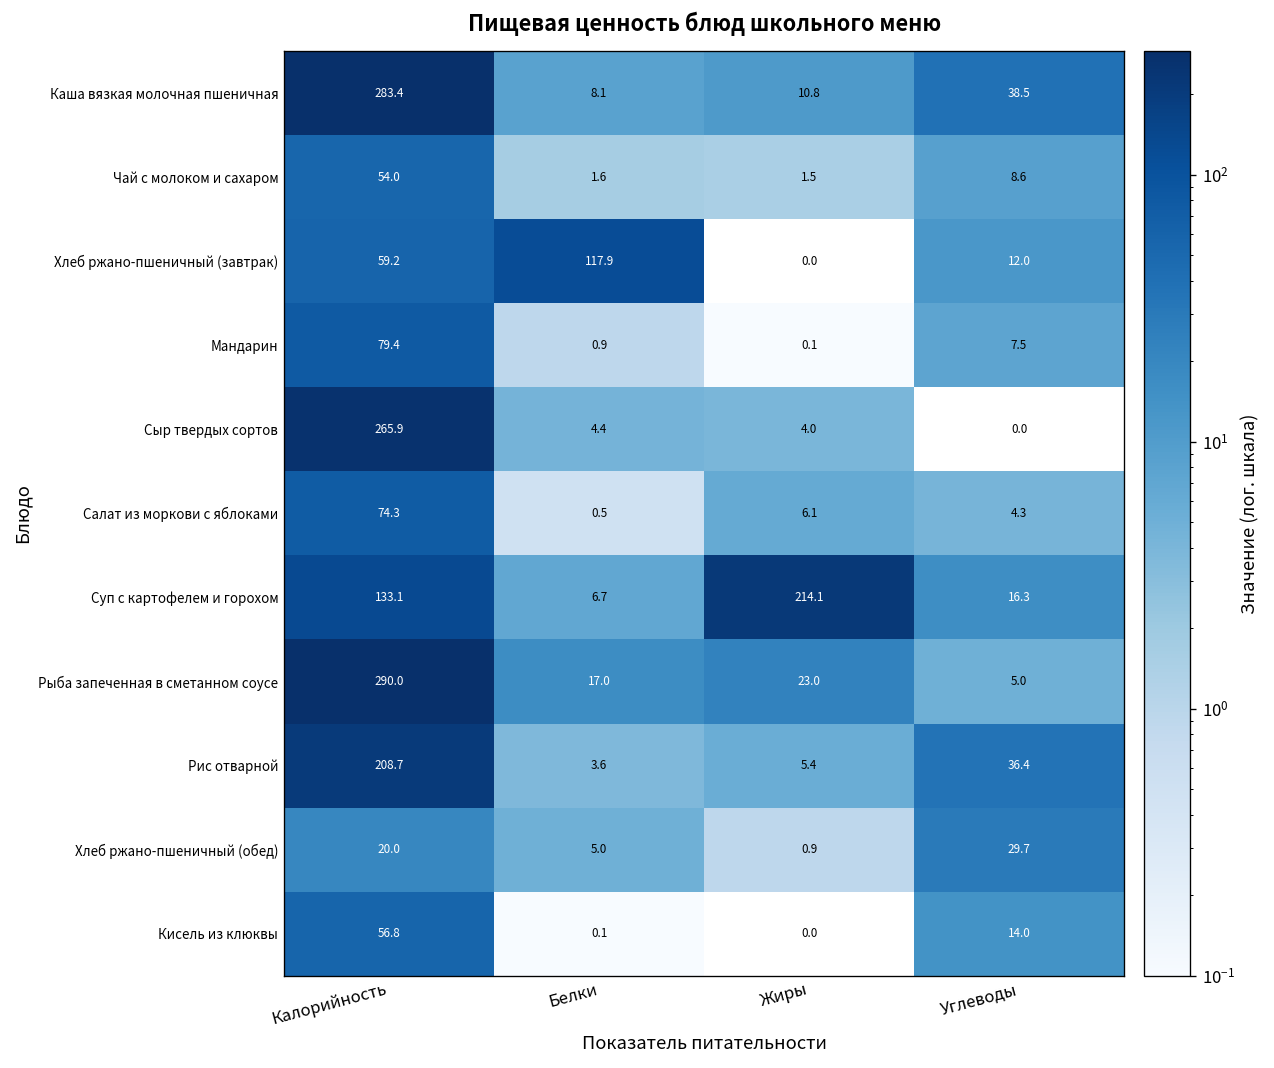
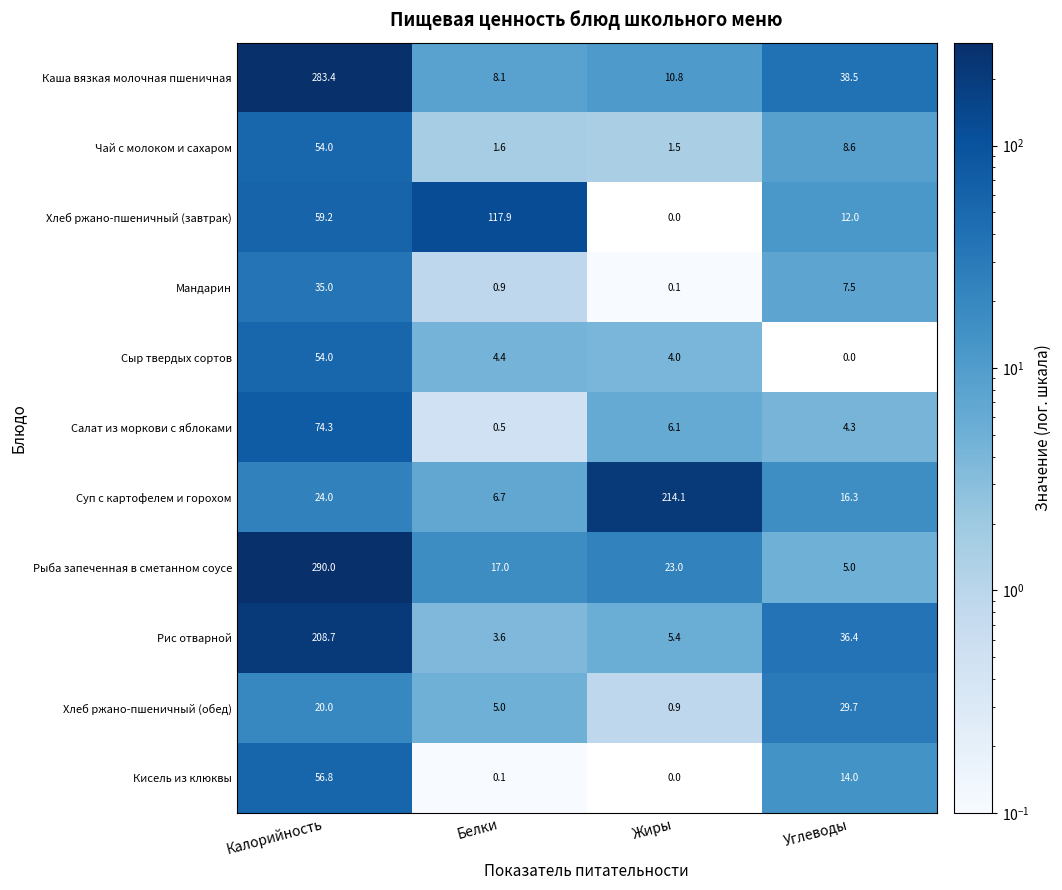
Мандарин, Калорийность: 79.4 -> 35.0
Сыр твердых сортов, Калорийность: 265.9 -> 54.0
Суп с картофелем и горохом, Калорийность: 133.1 -> 24.0
